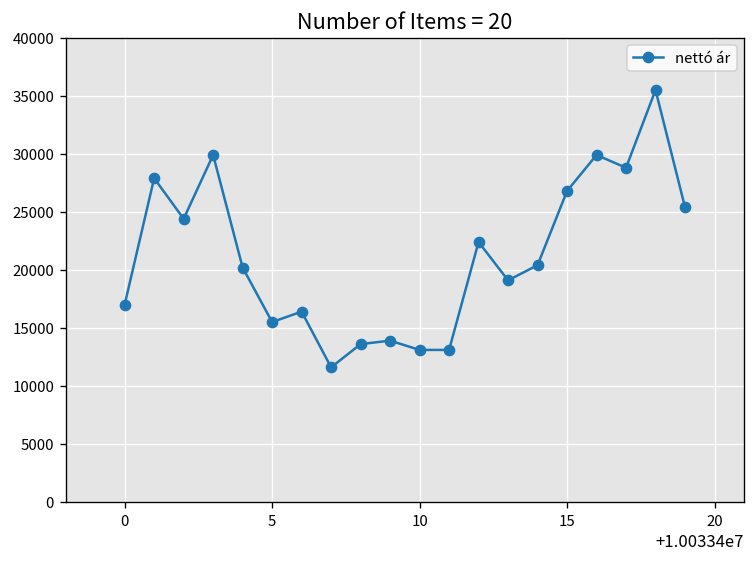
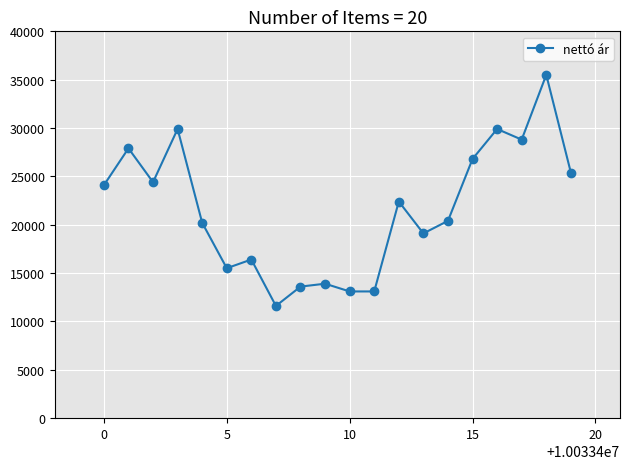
0: 17000 -> 24000
